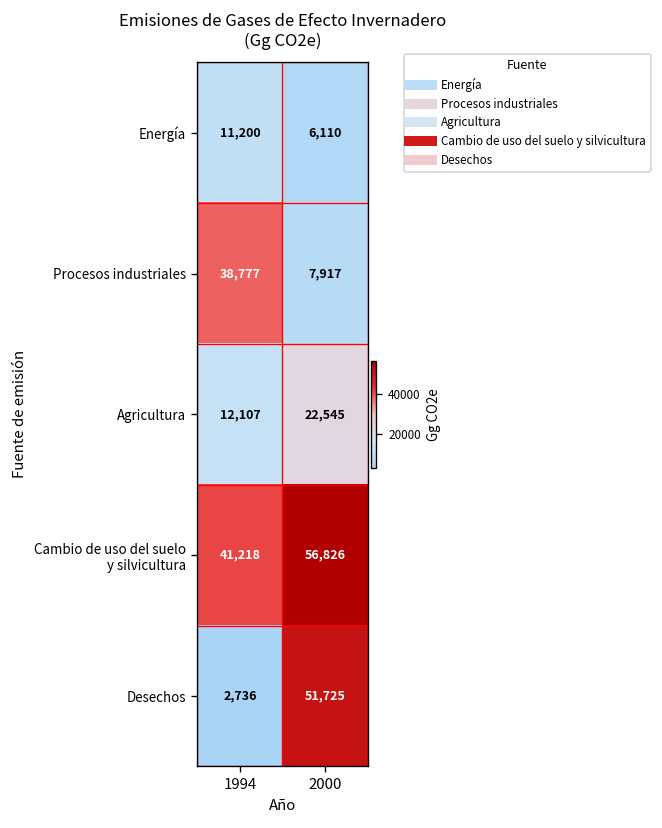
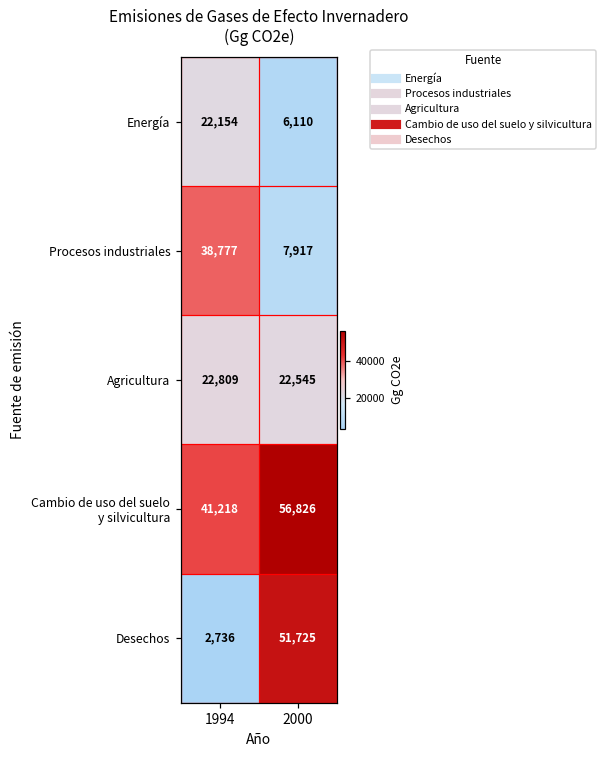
Energía, 1994: 11,200 -> 22,154
Agricultura, 1994: 12,107 -> 22,809
